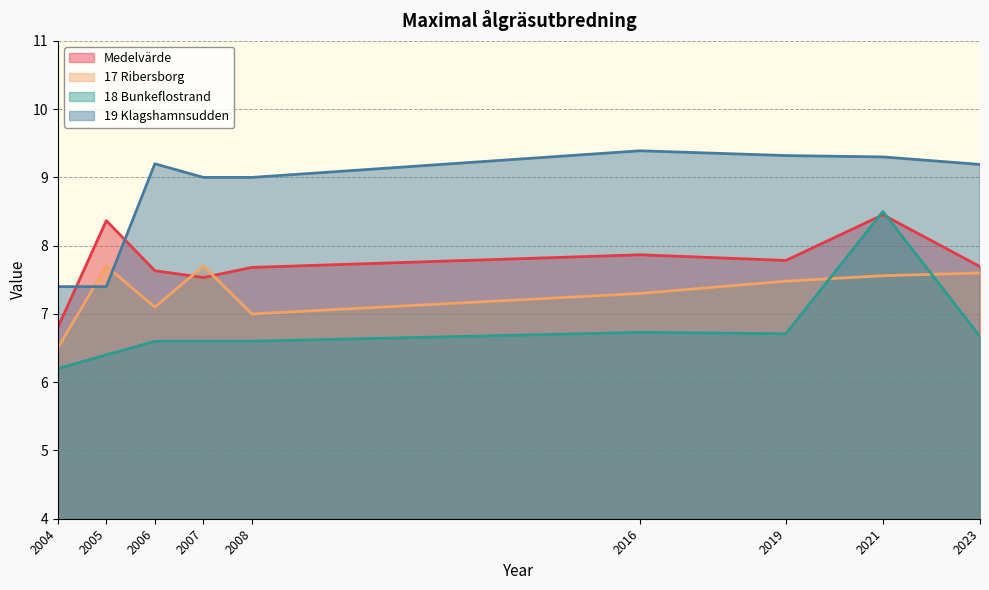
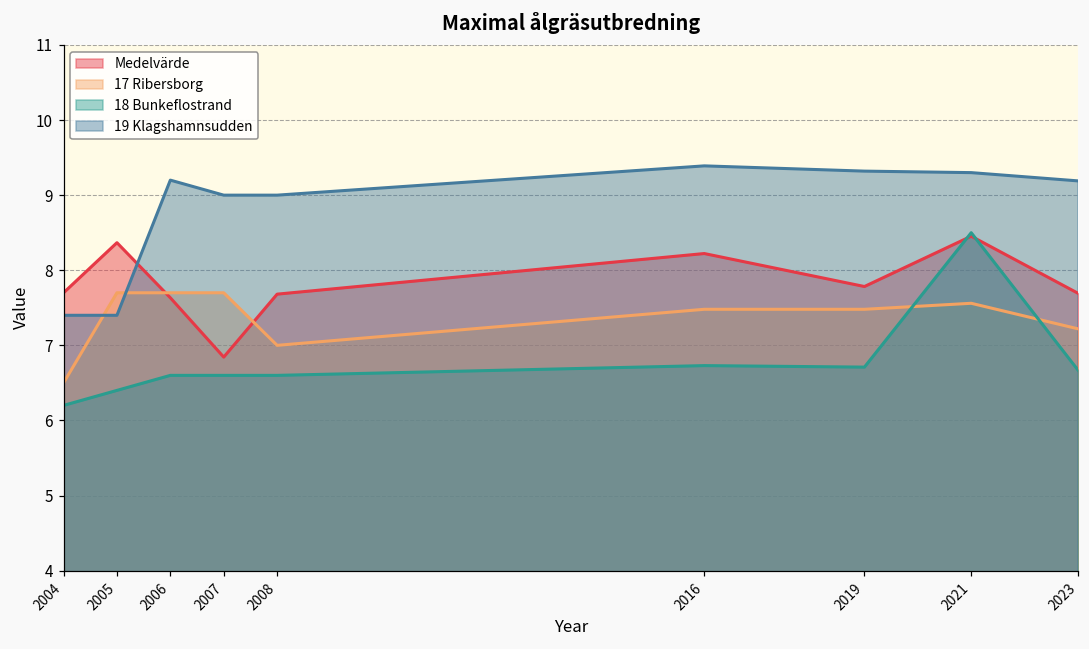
Medelvärde, 2004: 6.8 -> 7.7
17 Ribersborg, 2006: 7.1 -> 7.7
Medelvärde, 2007: 7.5 -> 6.8
Medelvärde, 2016: 7.9 -> 8.2
17 Ribersborg, 2016: 7.3 -> 7.5
17 Ribersborg, 2023: 7.6 -> 7.2
